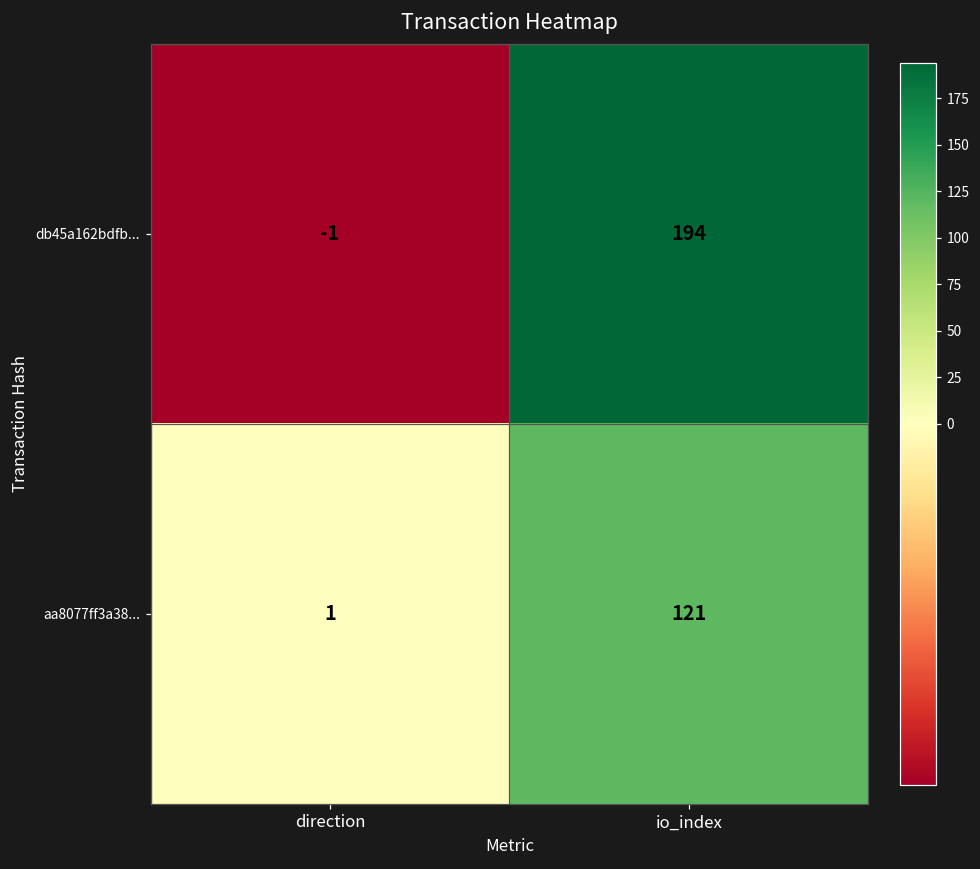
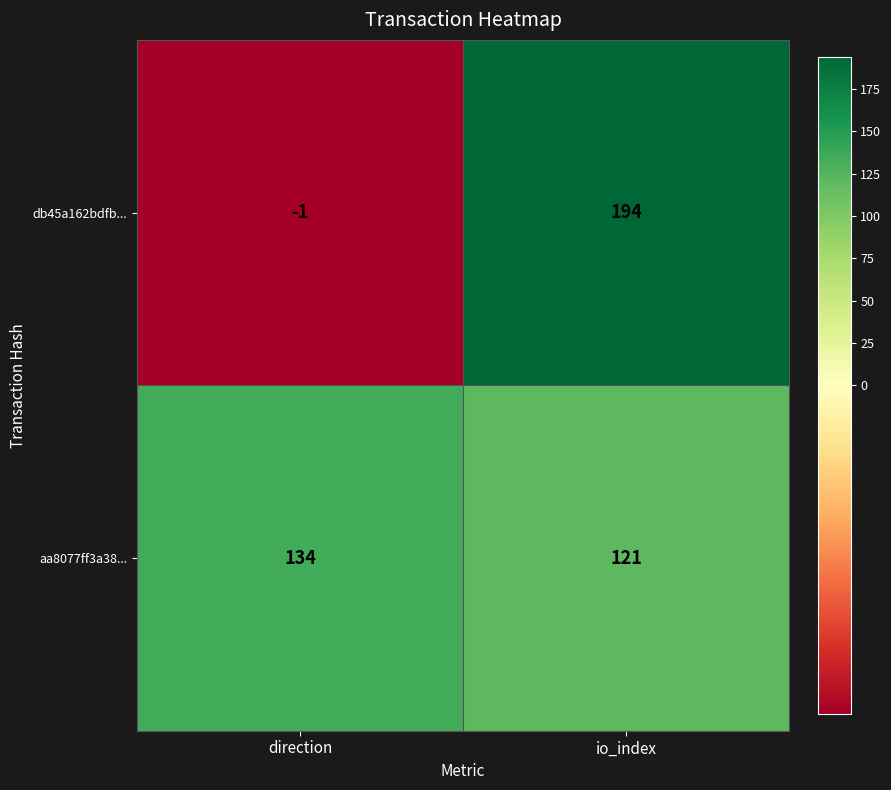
aa8077ff3a38..., direction: 1 -> 134
